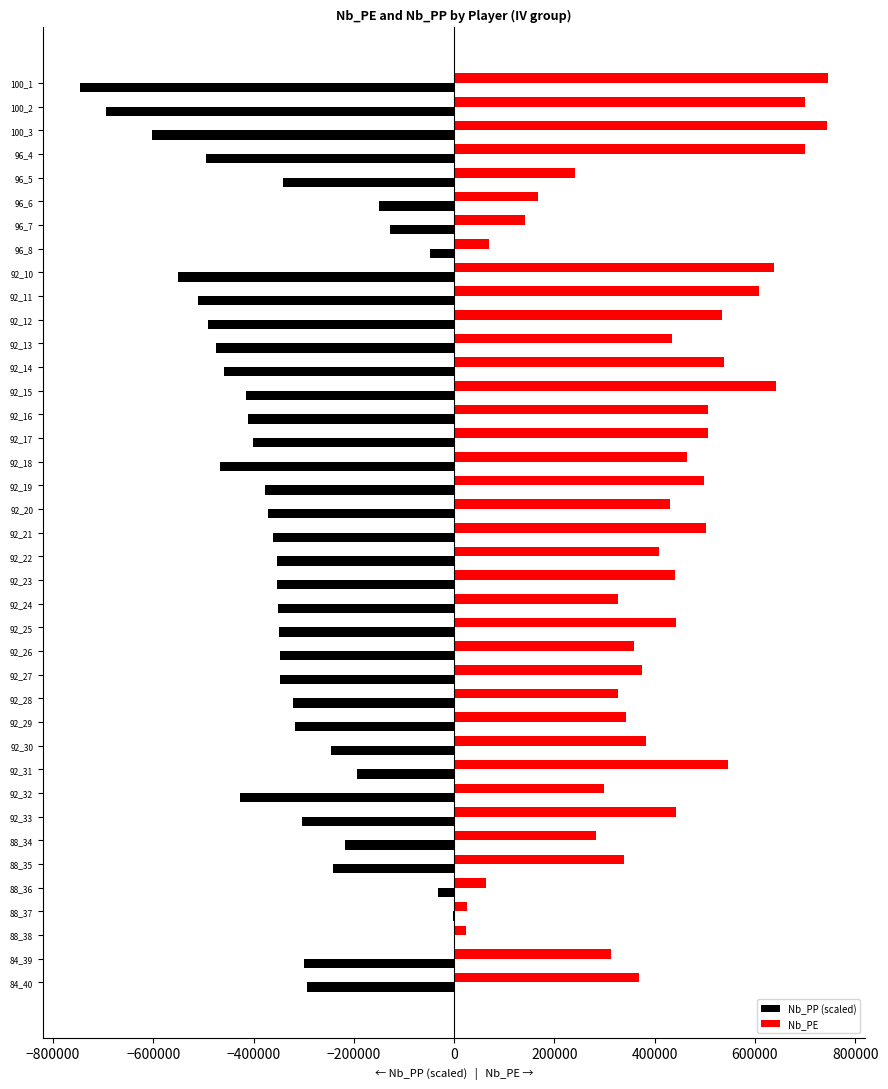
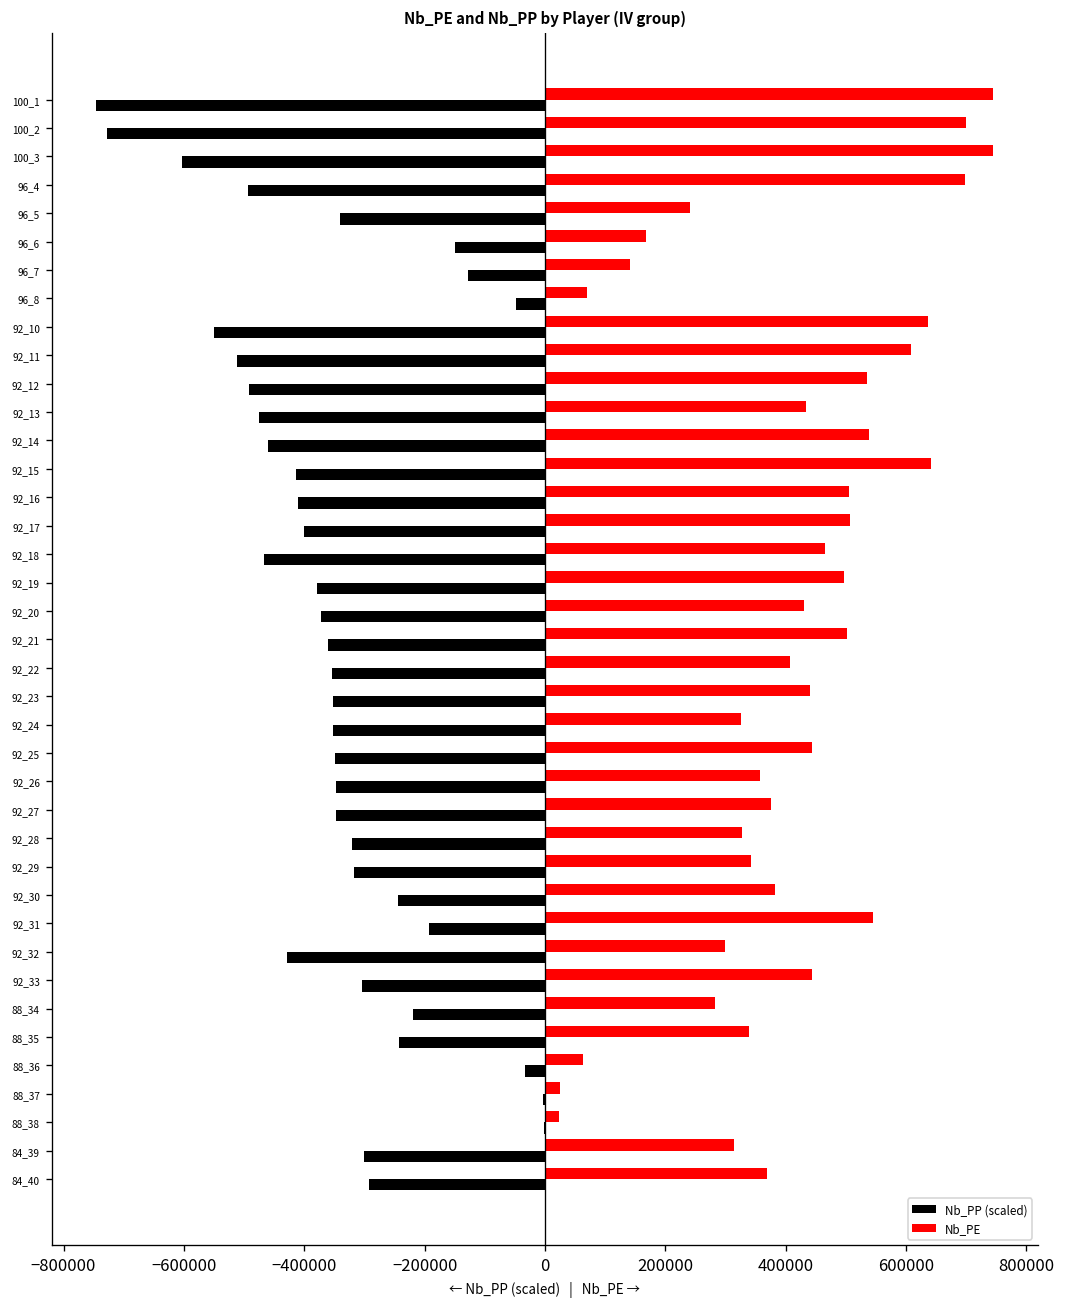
Nb_PP (scaled), 100_2: -690000 -> -730000
